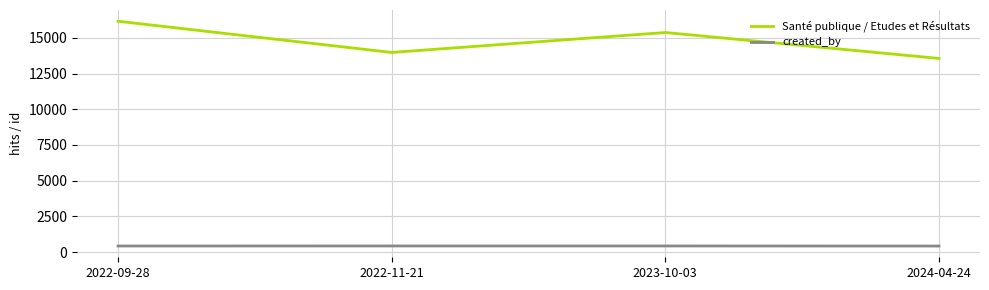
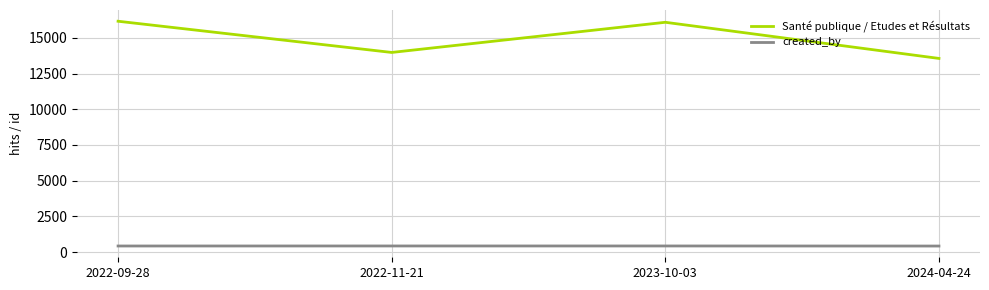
Santé publique / Etudes et Résultats, 2023-10-03: 15400 -> 16100
